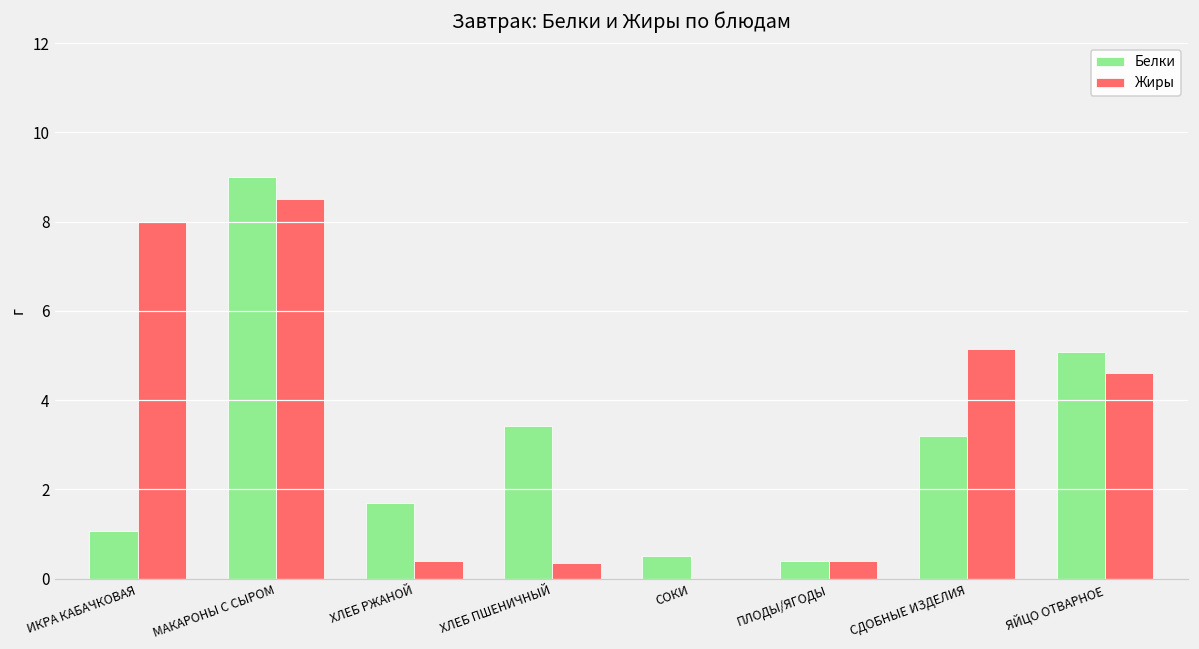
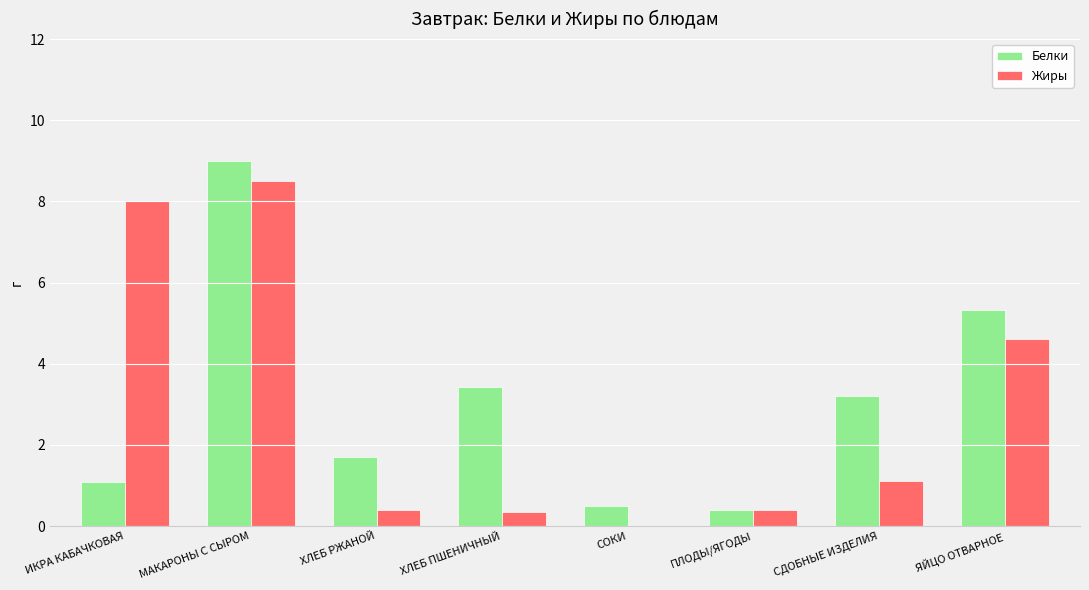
Жиры, СДОБНЫЕ ИЗДЕЛИЯ: 5.2 -> 1.1
Белки, ЯЙЦО ОТВАРНОЕ: 5.1 -> 5.3
